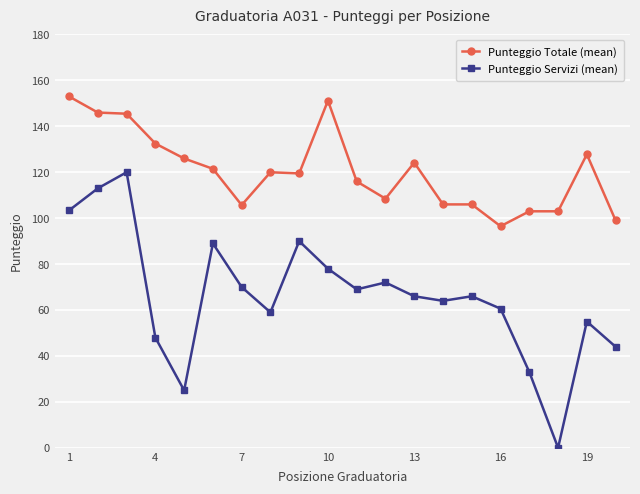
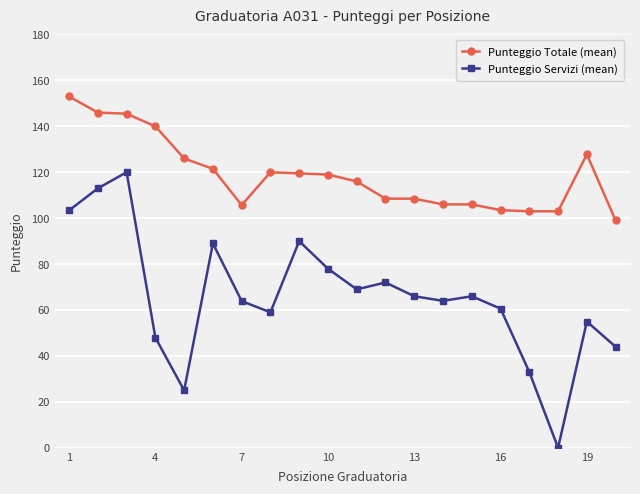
Punteggio Totale (mean), 4: 133 -> 140
Punteggio Servizi (mean), 7: 70 -> 64
Punteggio Totale (mean), 10: 151 -> 119
Punteggio Totale (mean), 13: 124 -> 109
Punteggio Totale (mean), 16: 97 -> 104
